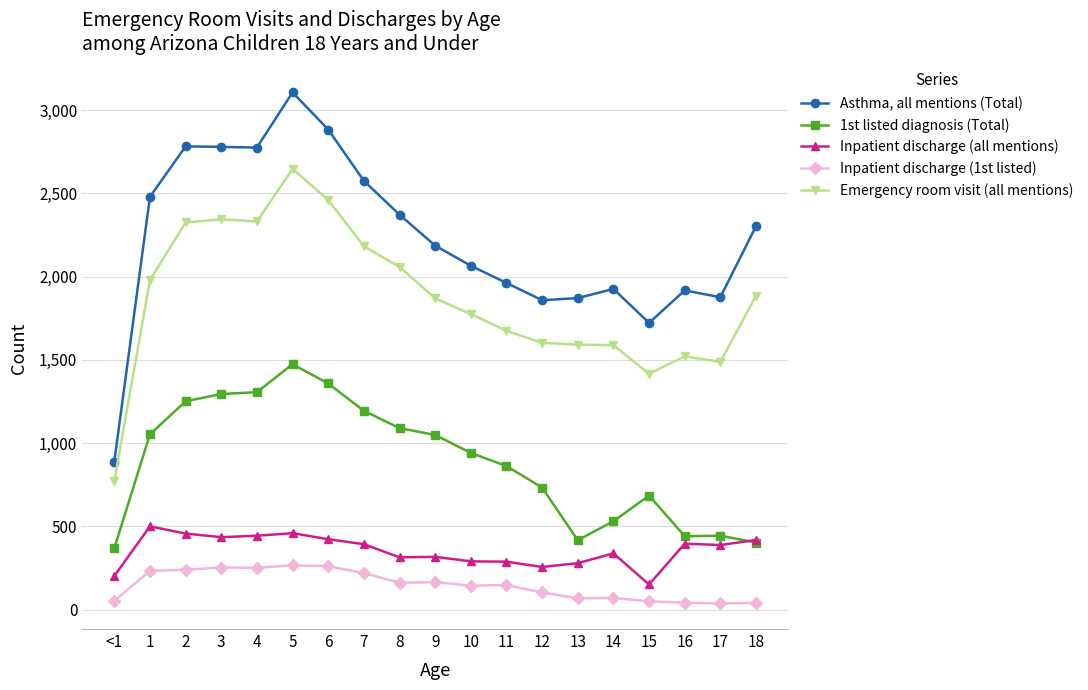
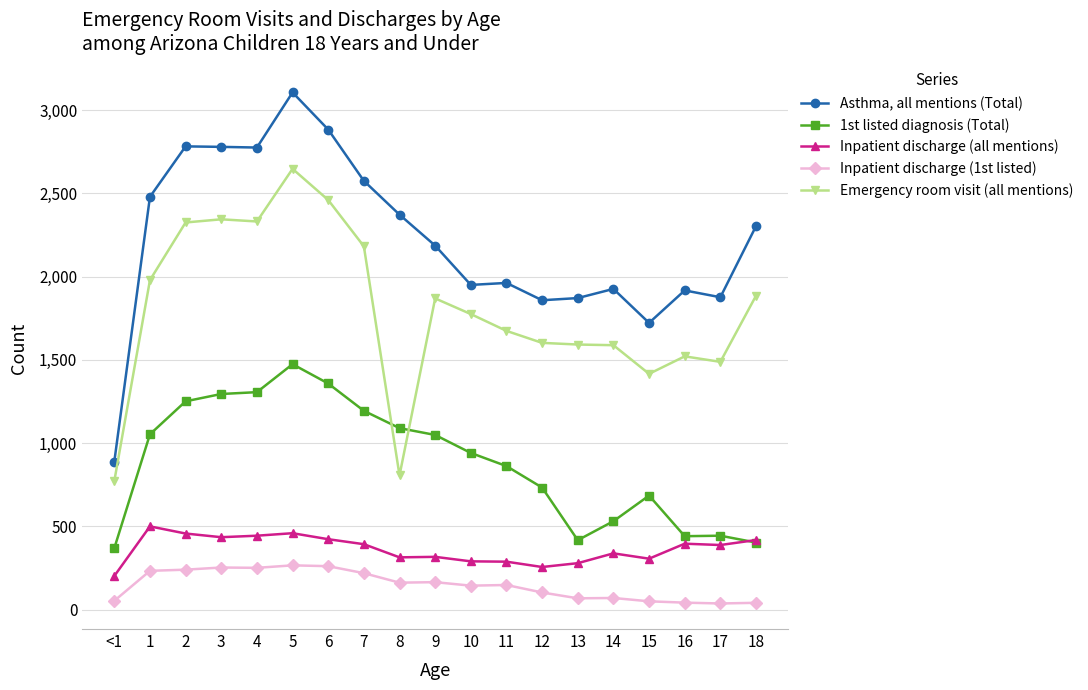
Emergency room visit (all mentions), 8: 2,060 -> 810
Asthma, all mentions (Total), 10: 2,070 -> 1,950
Inpatient discharge (all mentions), 15: 150 -> 310
